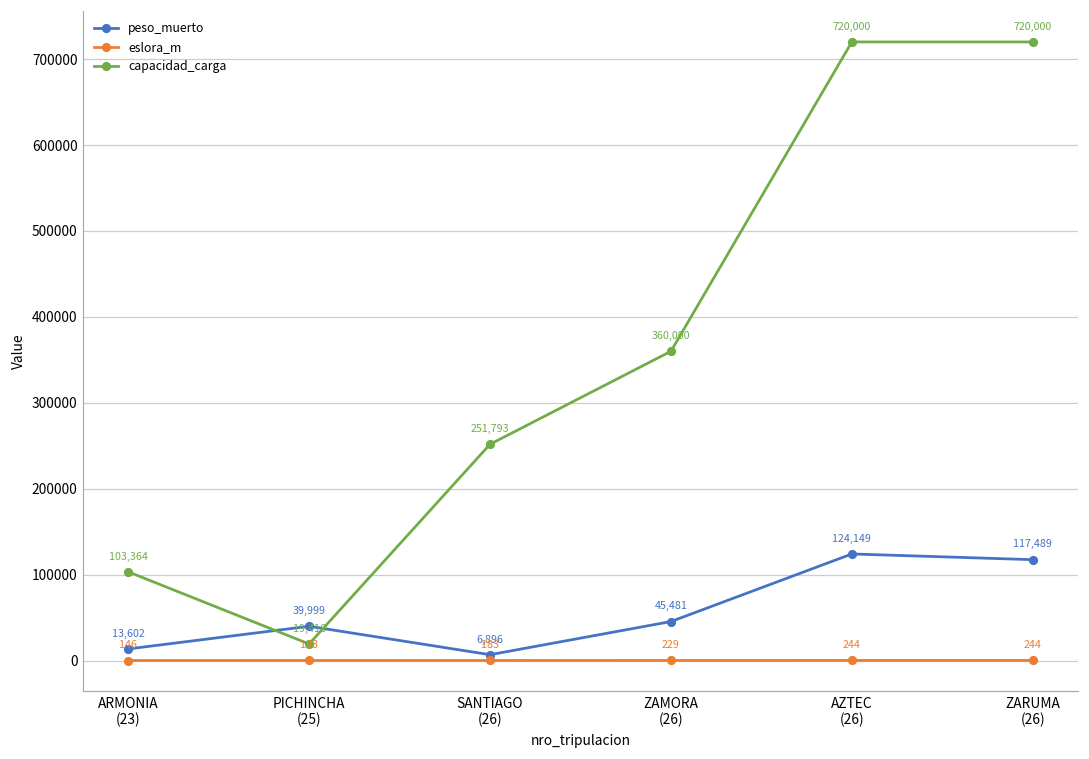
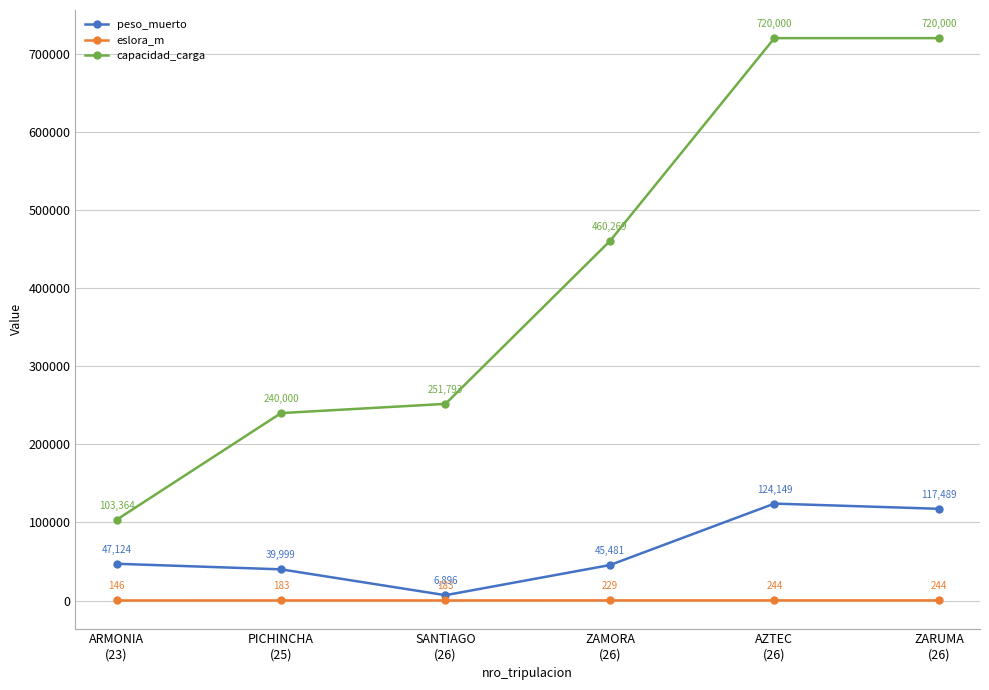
peso_muerto, ARMONIA (23): 13,602 -> 47,124
capacidad_carga, PICHINCHA (25): 19,416 -> 240,000
capacidad_carga, ZAMORA (26): 360,000 -> 460,269
